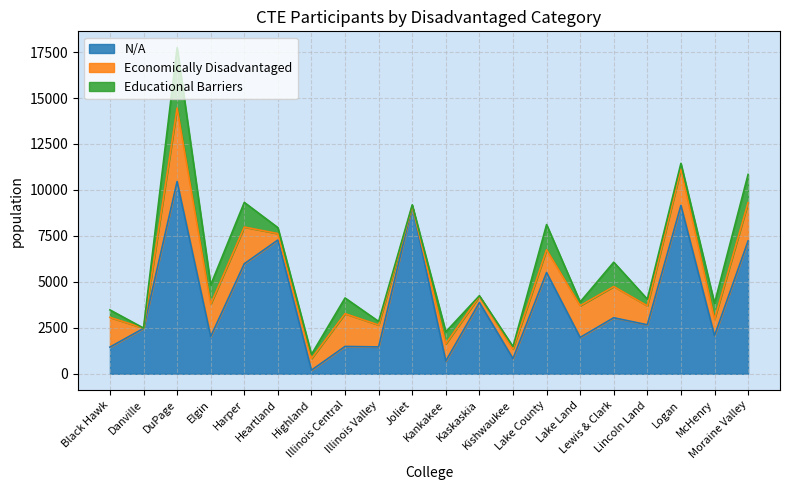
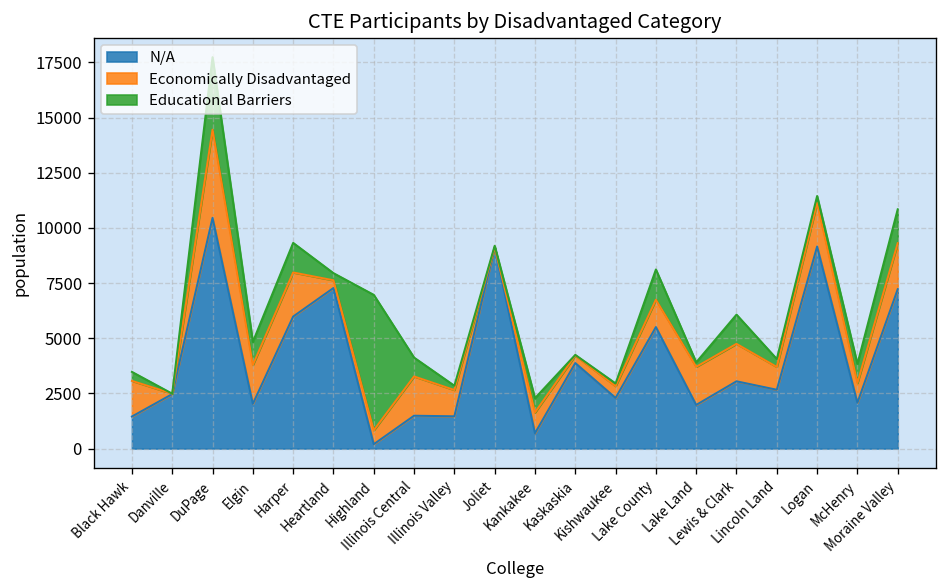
Educational Barriers, Highland: 200 -> 6100
N/A, Kishwaukee: 800 -> 2300
